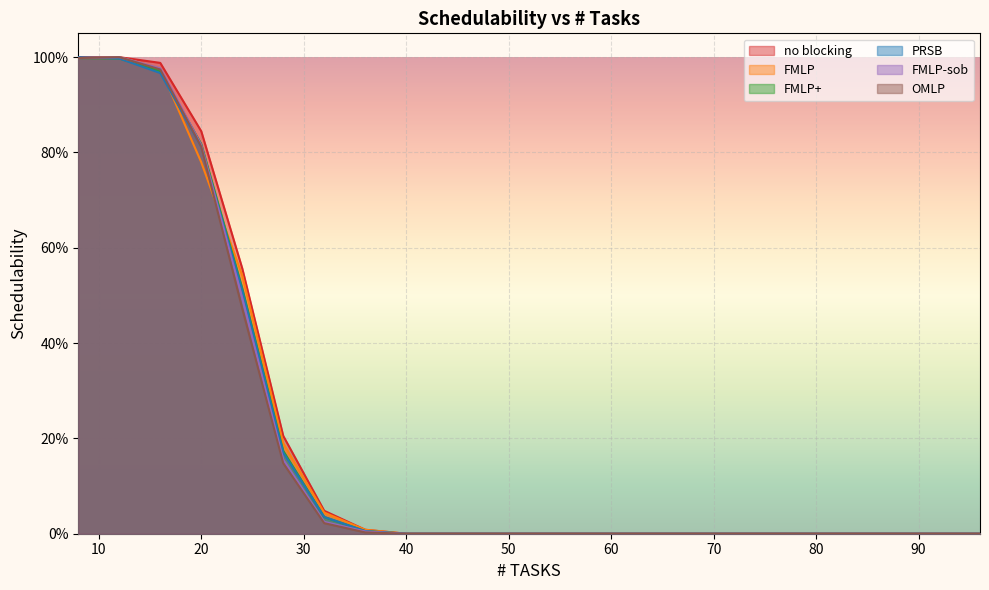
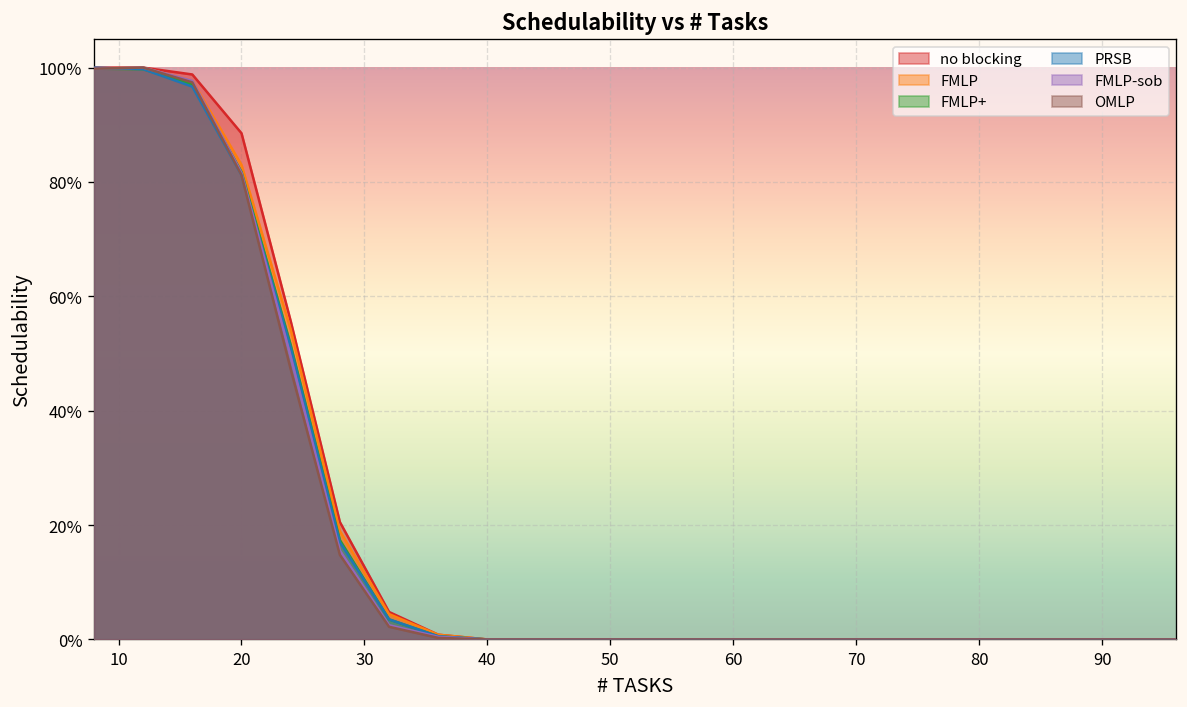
no blocking, 20: 84% -> 89%
FMLP, 20: 78% -> 83%
